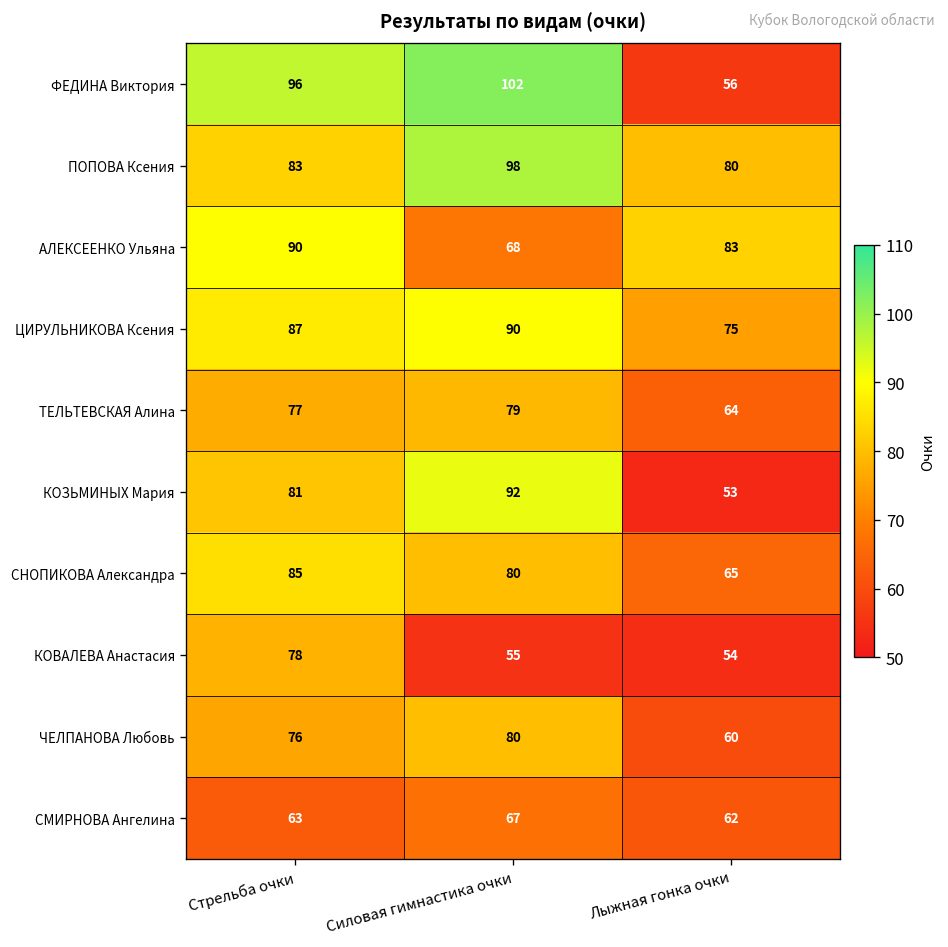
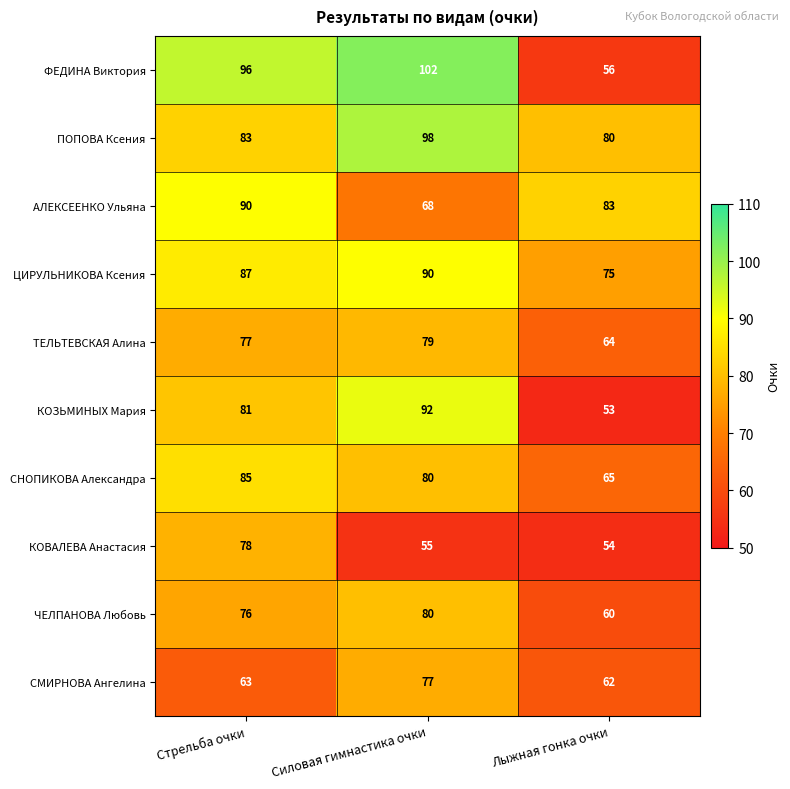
СМИРНОВА Ангелина, Силовая гимнастика очки: 67 -> 77
